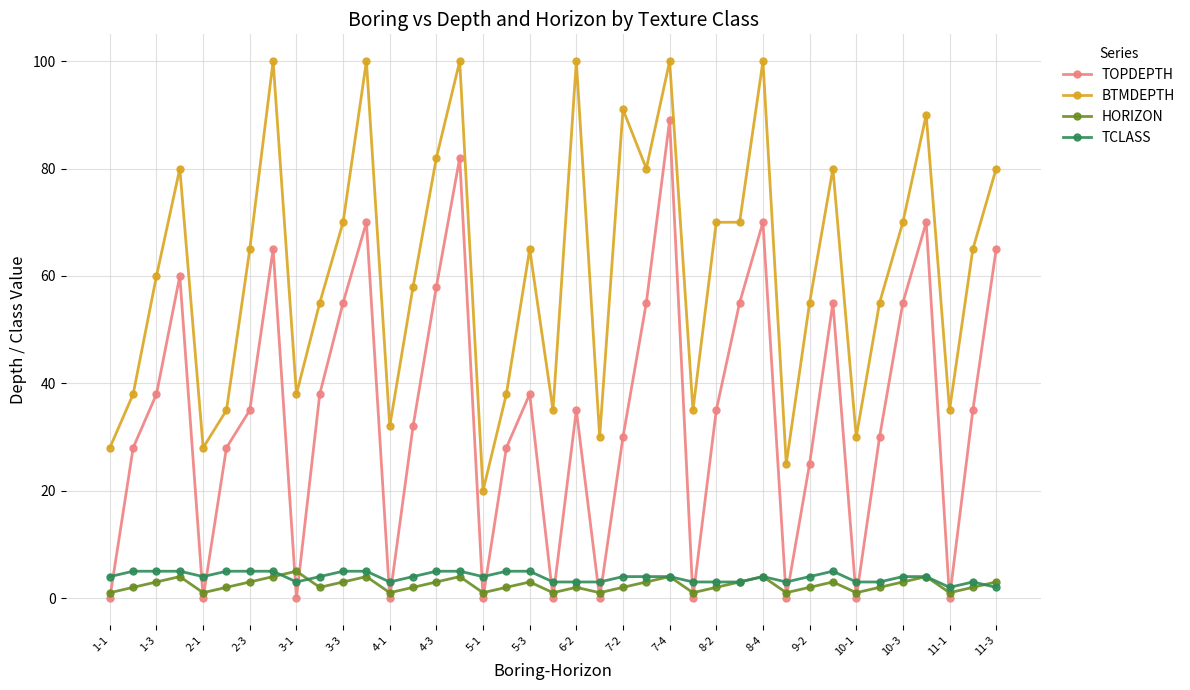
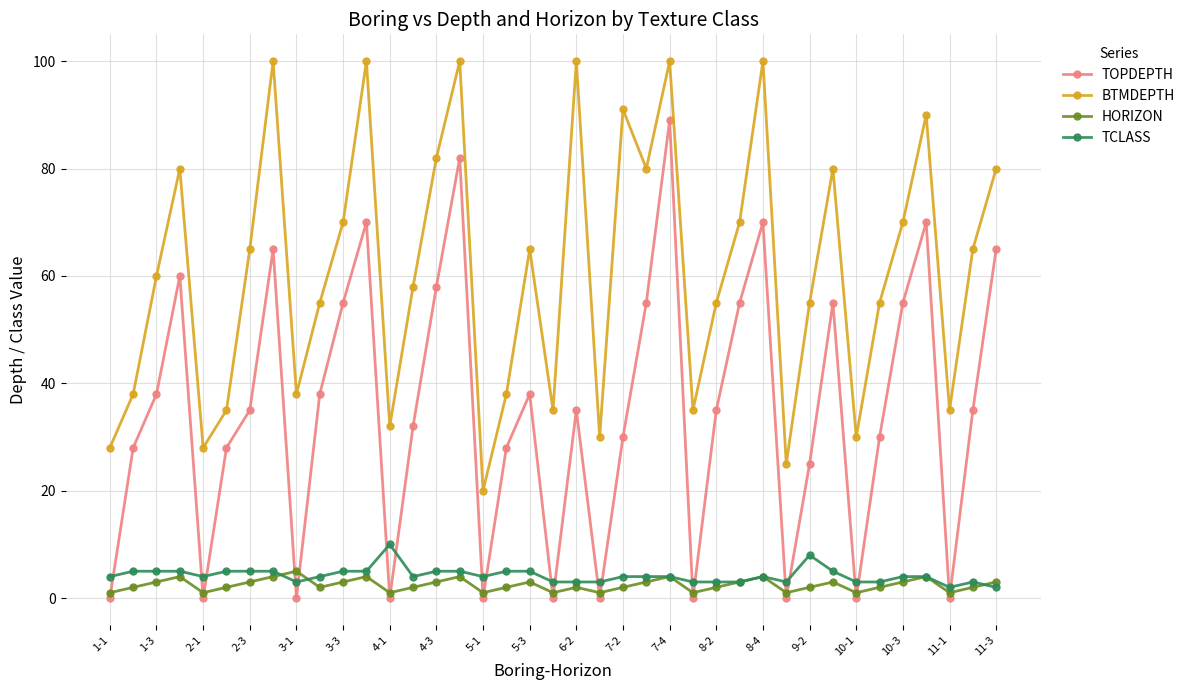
TCLASS, 4-1: 3 -> 10
BTMDEPTH, 8-2: 70 -> 55
TCLASS, 9-2: 4 -> 8
